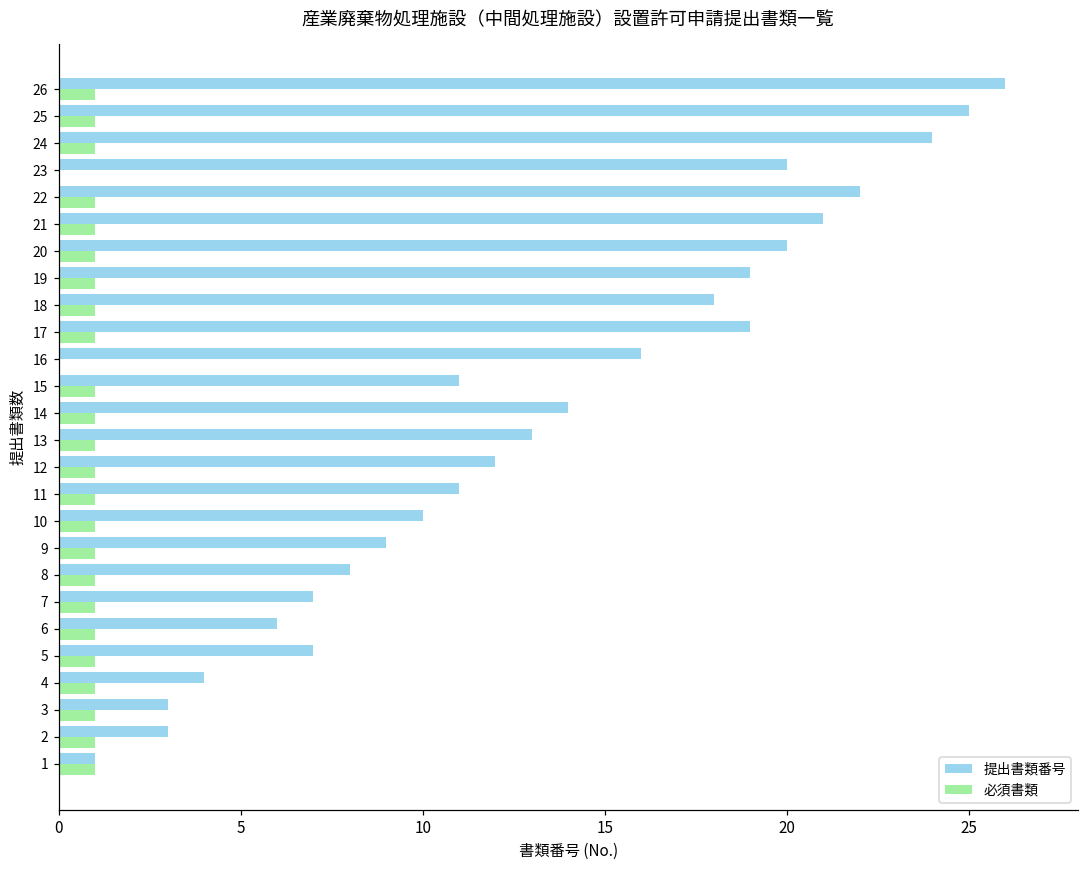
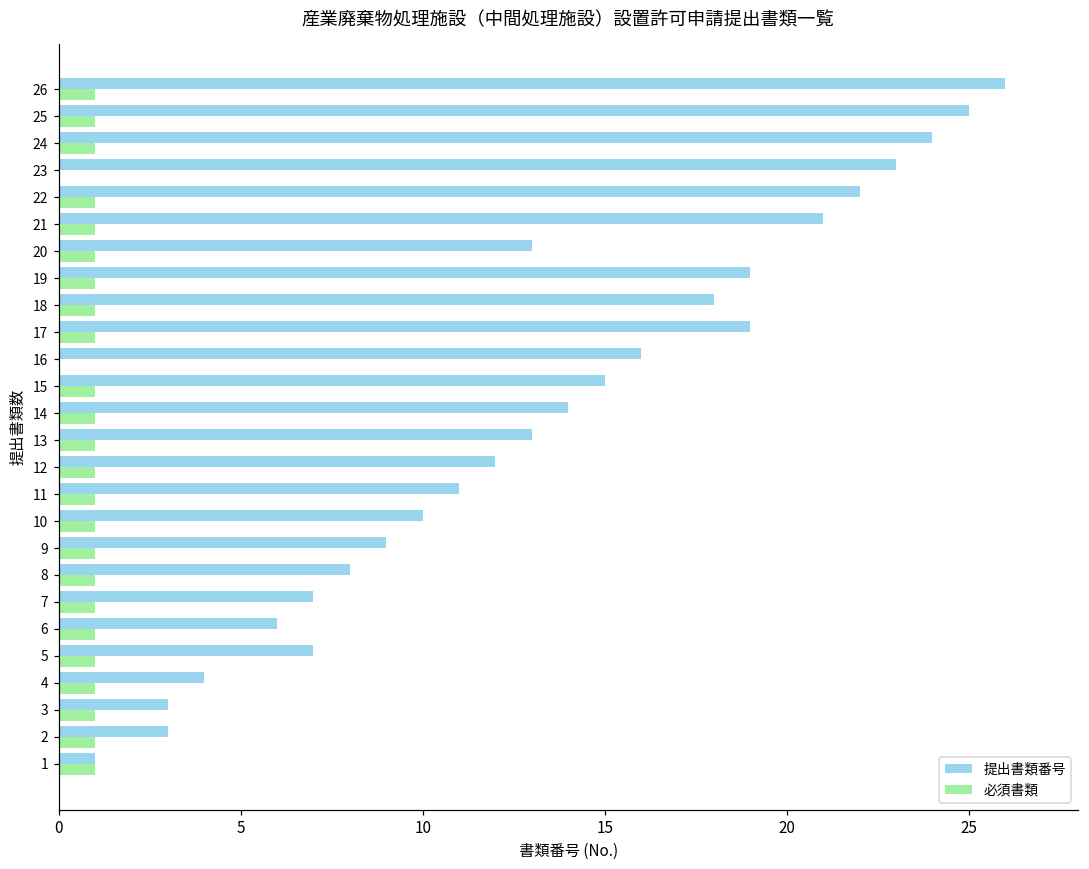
提出書類番号, 23: 20 -> 23
提出書類番号, 20: 20 -> 13
提出書類番号, 15: 11 -> 15
